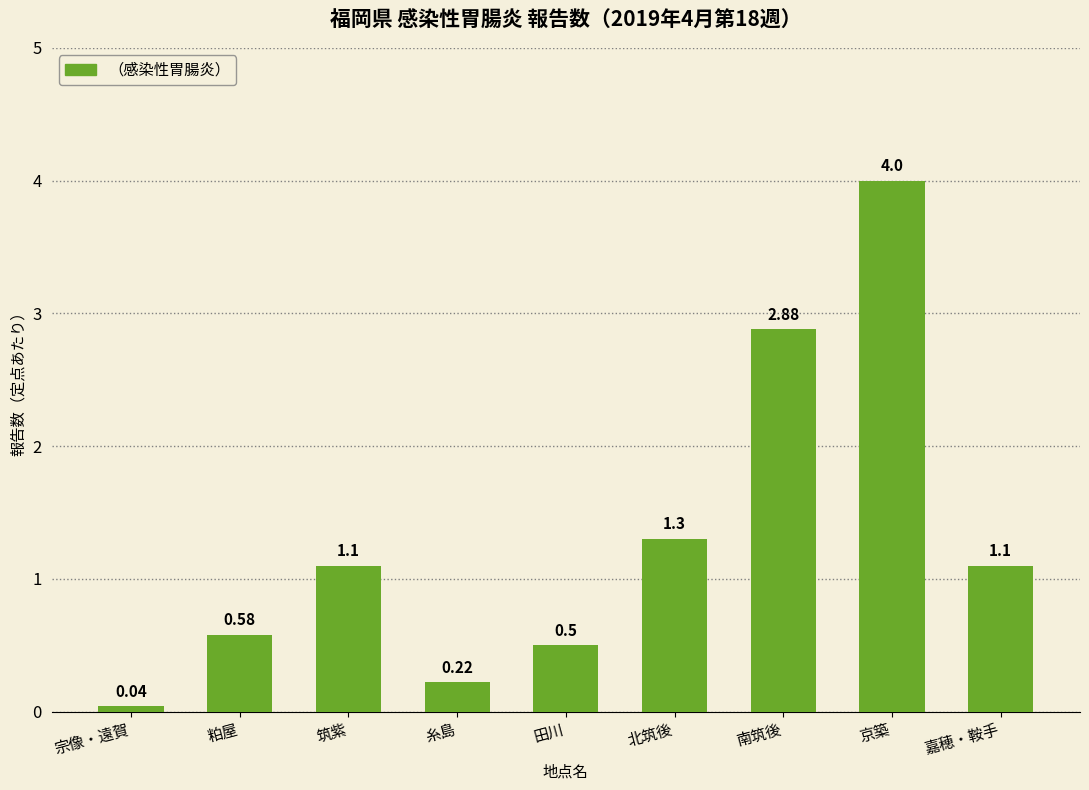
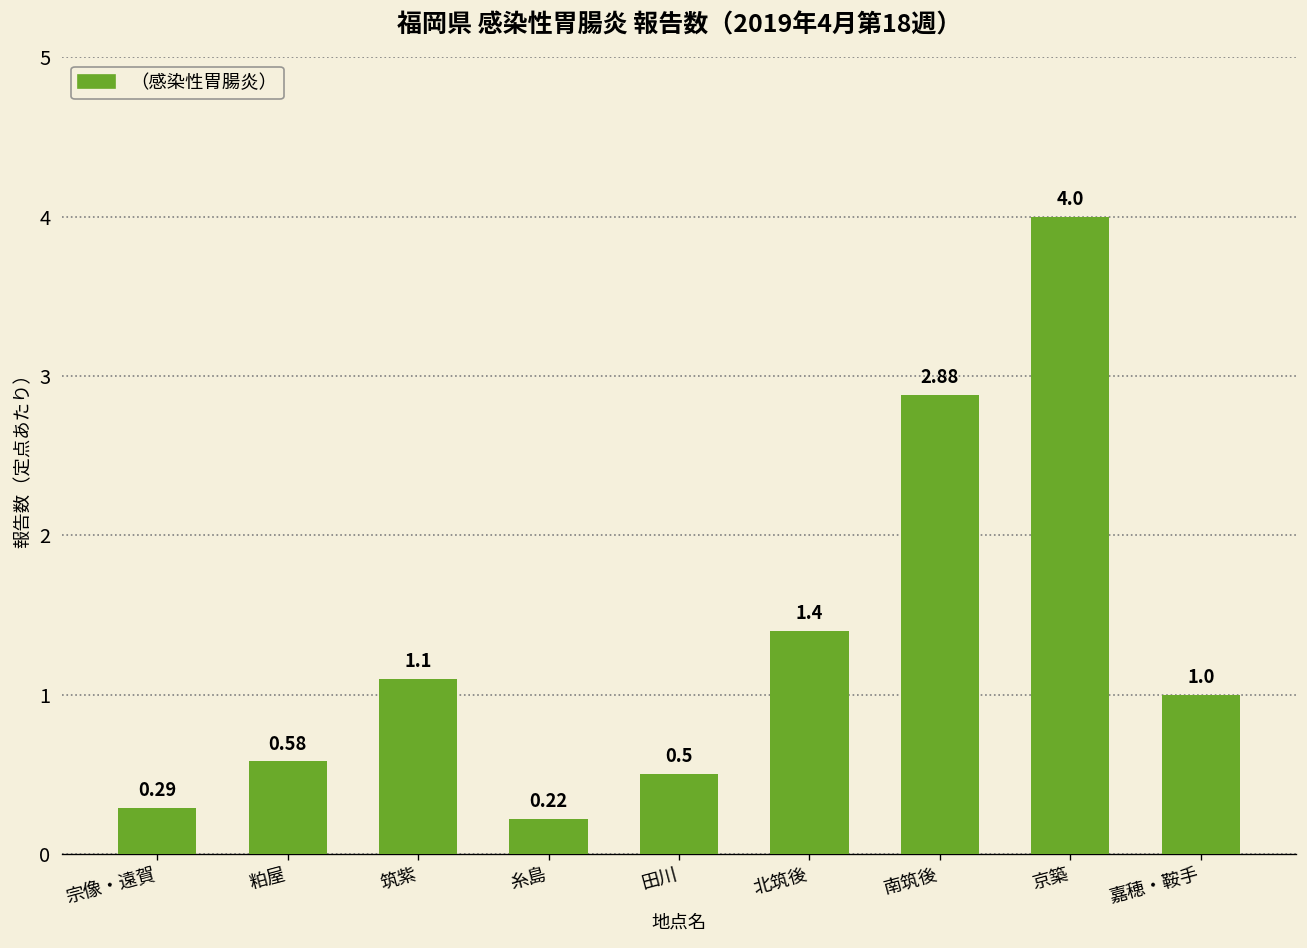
宗像・遠賀: 0.04 -> 0.29
北筑後: 1.3 -> 1.4
嘉穂・鞍手: 1.1 -> 1.0
